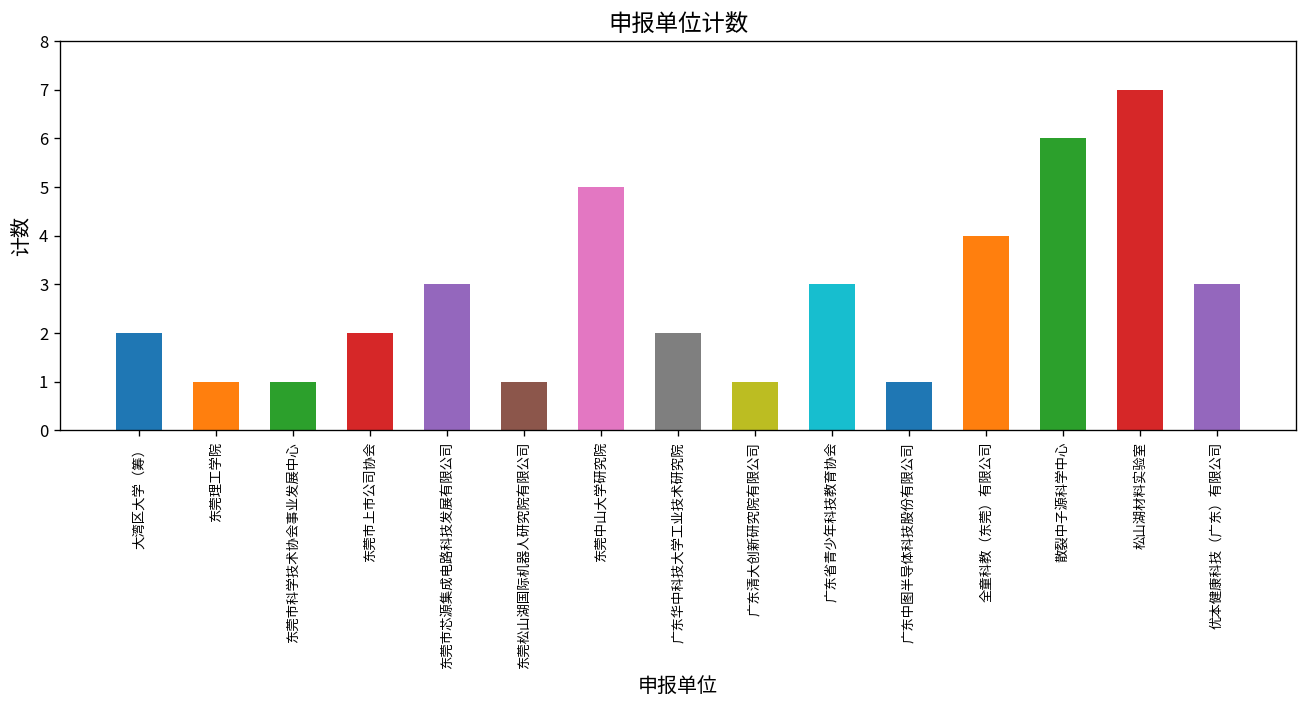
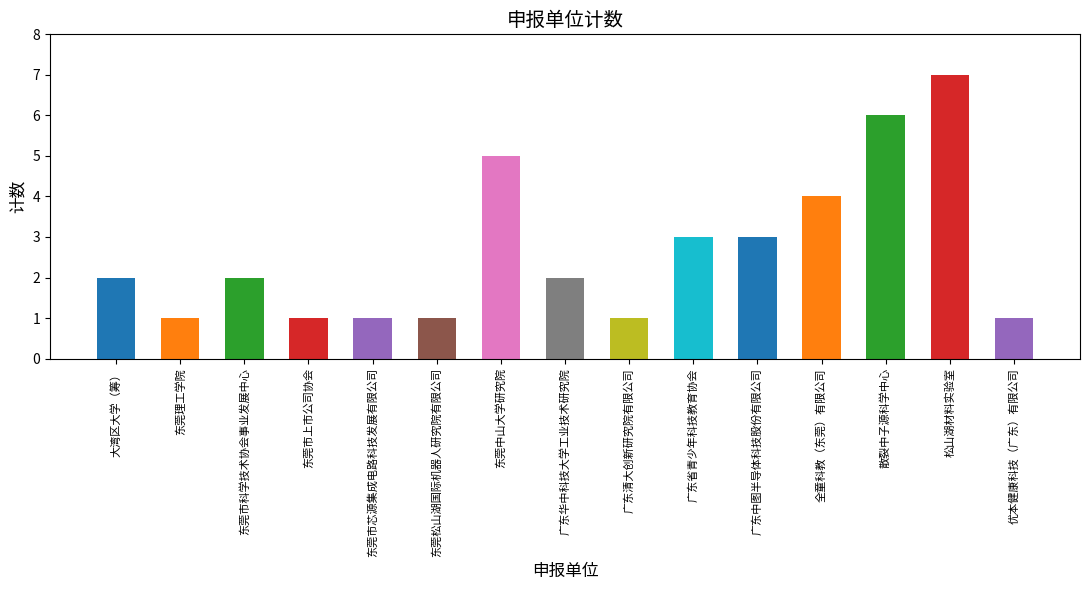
东莞市科学技术协会事业发展中心: 1 -> 2
东莞市上市公司协会: 2 -> 1
东莞市芯源集成电路科技发展有限公司: 3 -> 1
广东中图半导体科技股份有限公司: 1 -> 3
优本健康科技（广东）有限公司: 3 -> 1
